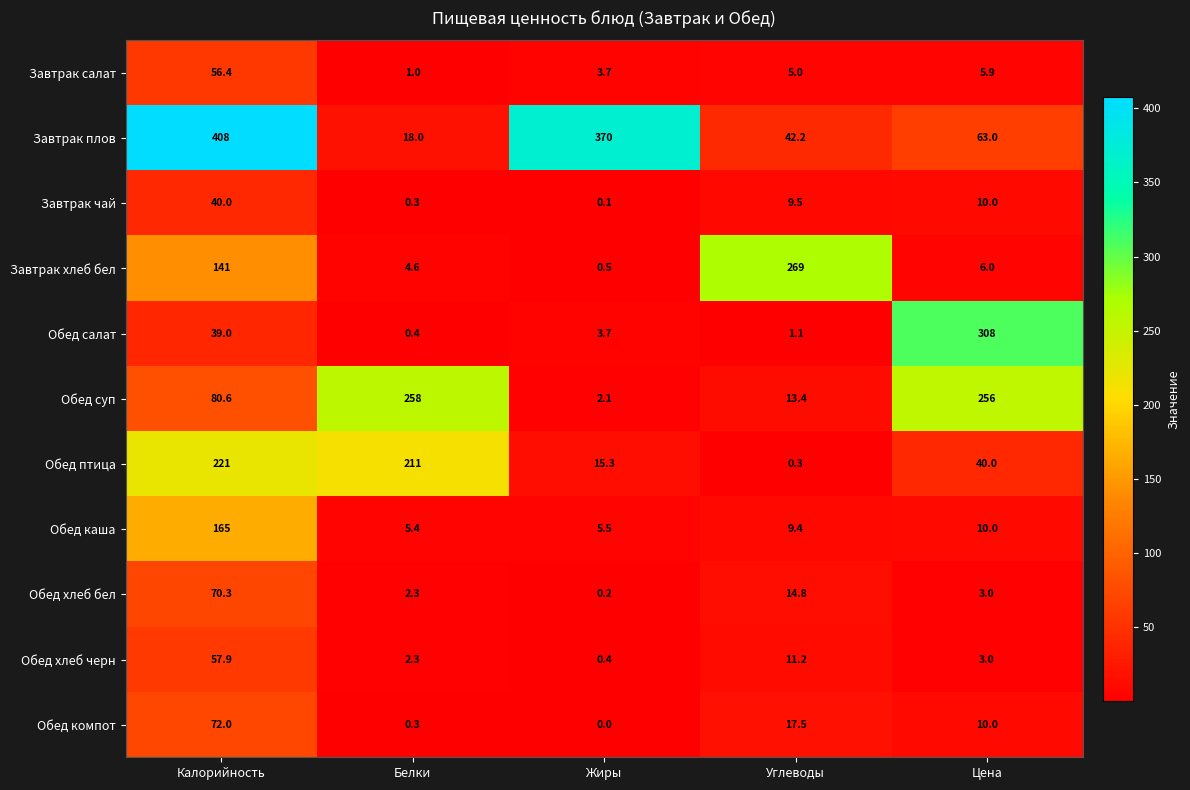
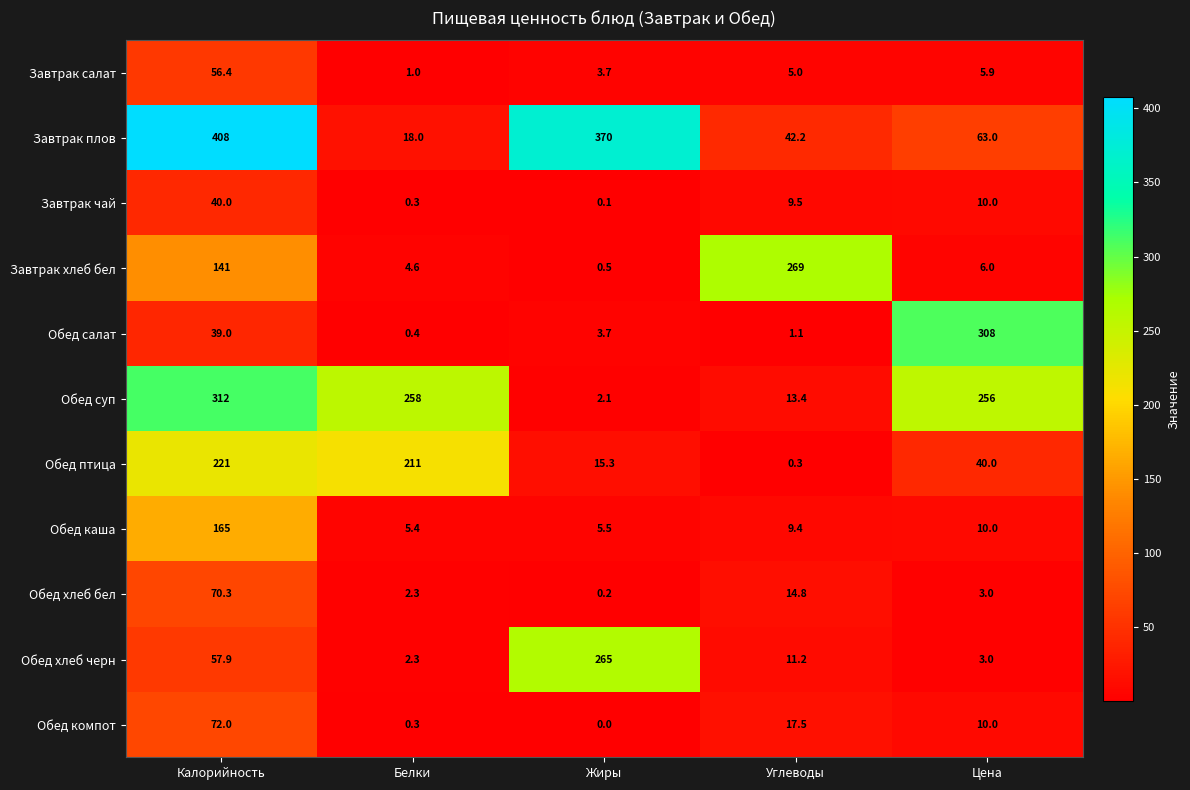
Обед суп, Калорийность: 80.6 -> 312
Обед хлеб черн, Жиры: 0.4 -> 265
